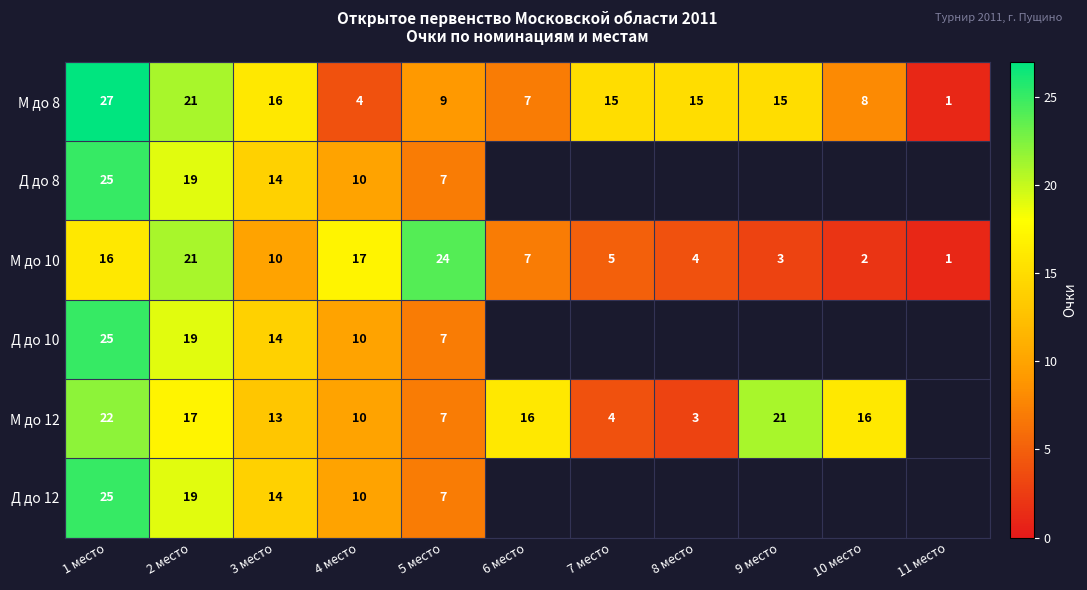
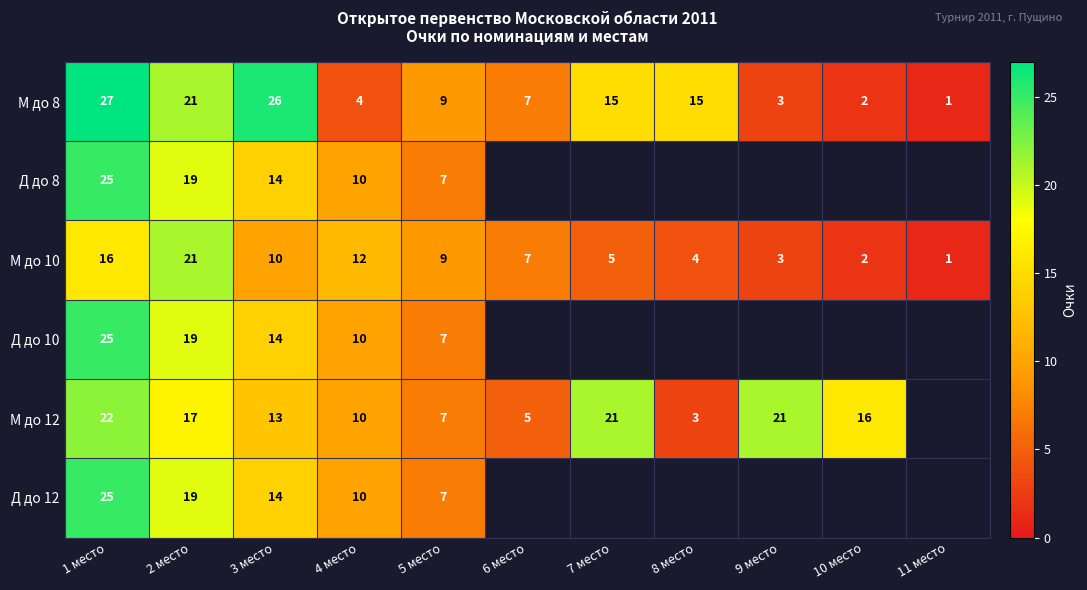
М до 8, 3 место: 16 -> 26
М до 8, 9 место: 15 -> 3
М до 8, 10 место: 8 -> 2
М до 10, 4 место: 17 -> 12
М до 10, 5 место: 24 -> 9
М до 12, 6 место: 16 -> 5
М до 12, 7 место: 4 -> 21
